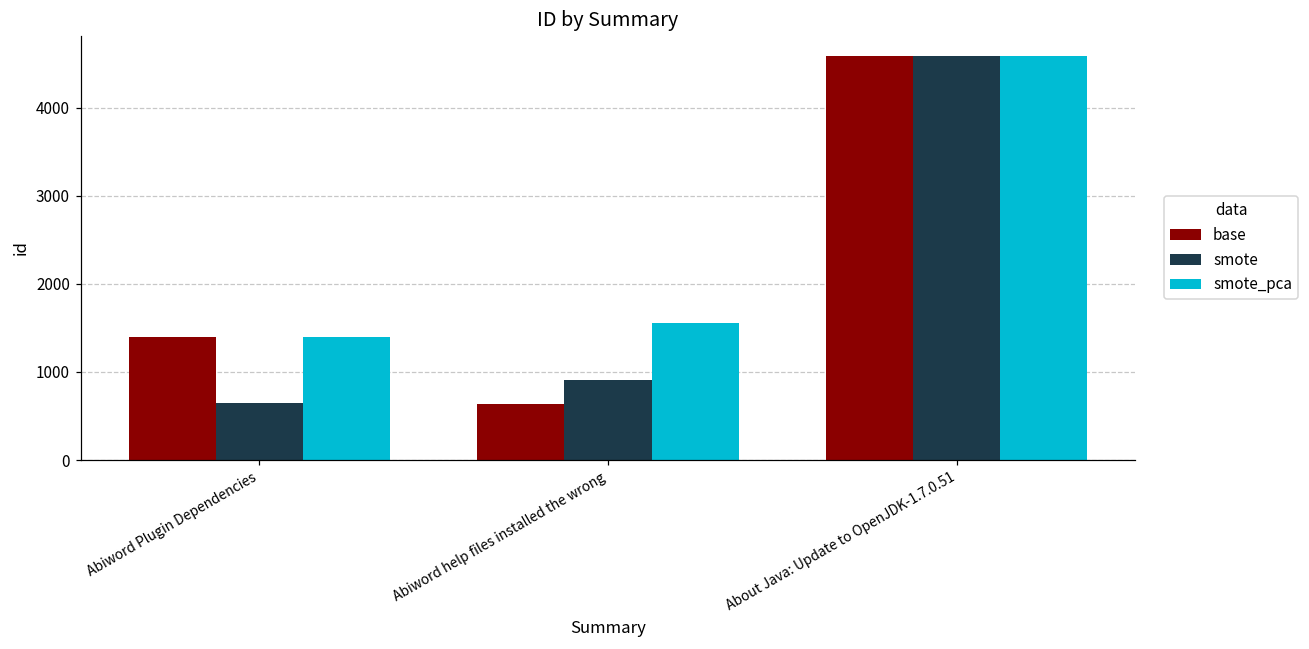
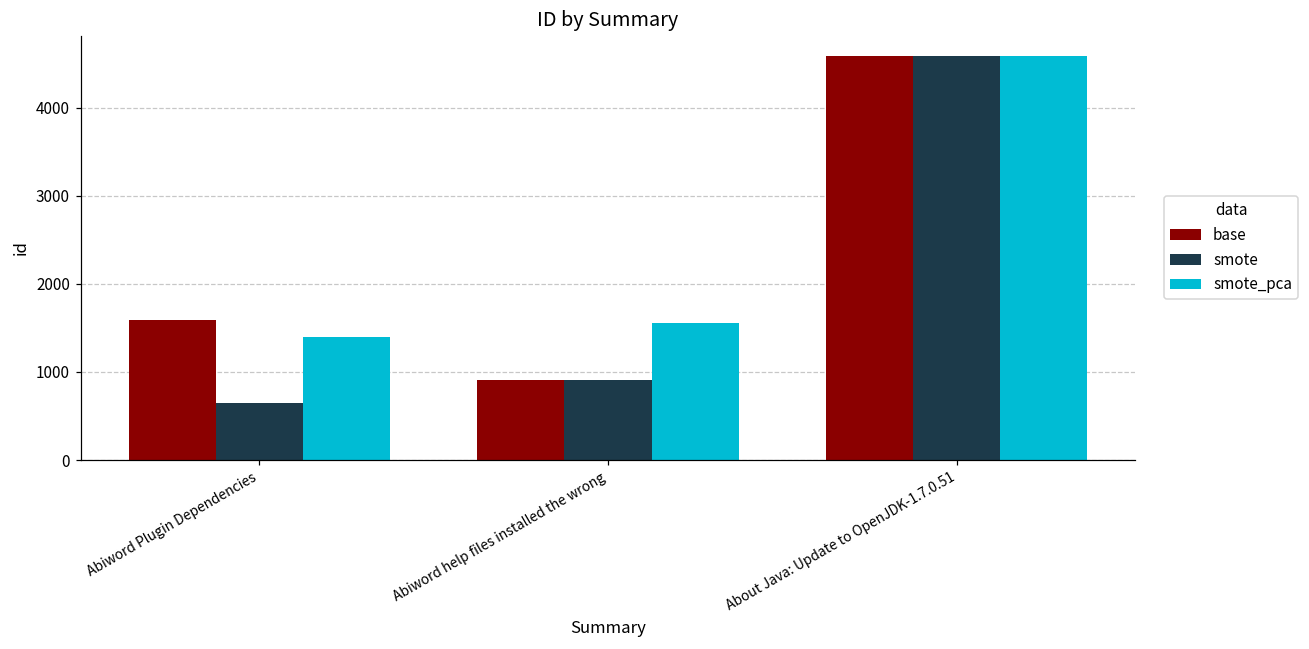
base, Abiword Plugin Dependencies: 1400 -> 1600
base, Abiword help files installed the wrong: 600 -> 900
